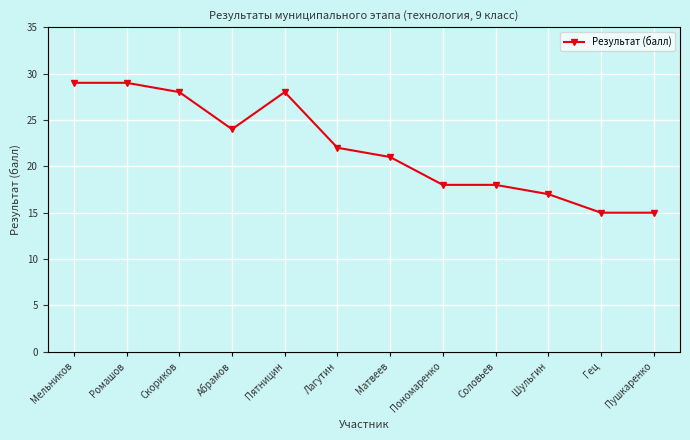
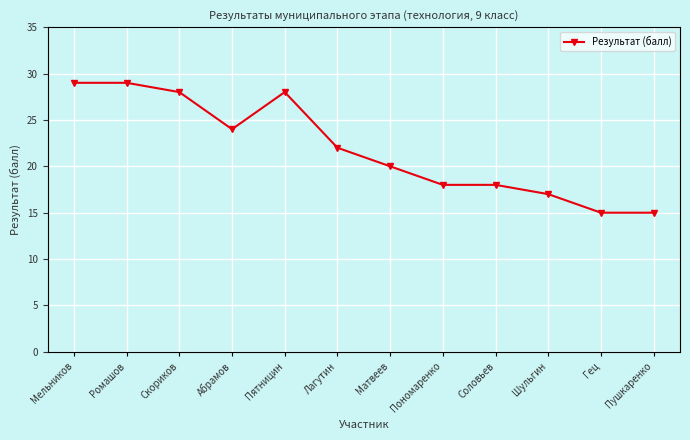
Матвеев: 21 -> 20
